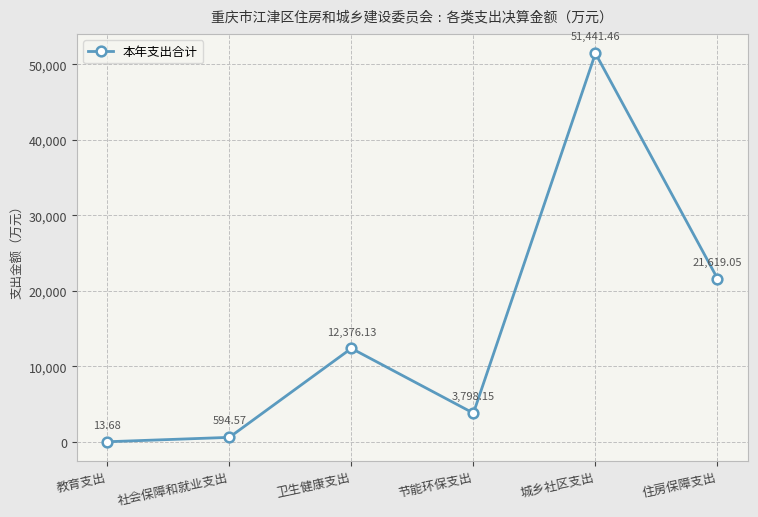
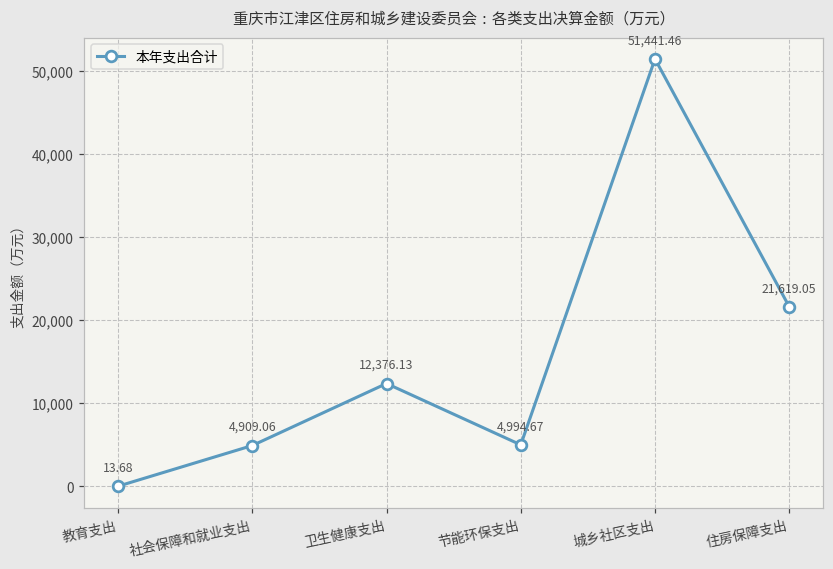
社会保障和就业支出: 594.57 -> 4,909.06
节能环保支出: 3,798.15 -> 4,994.67
